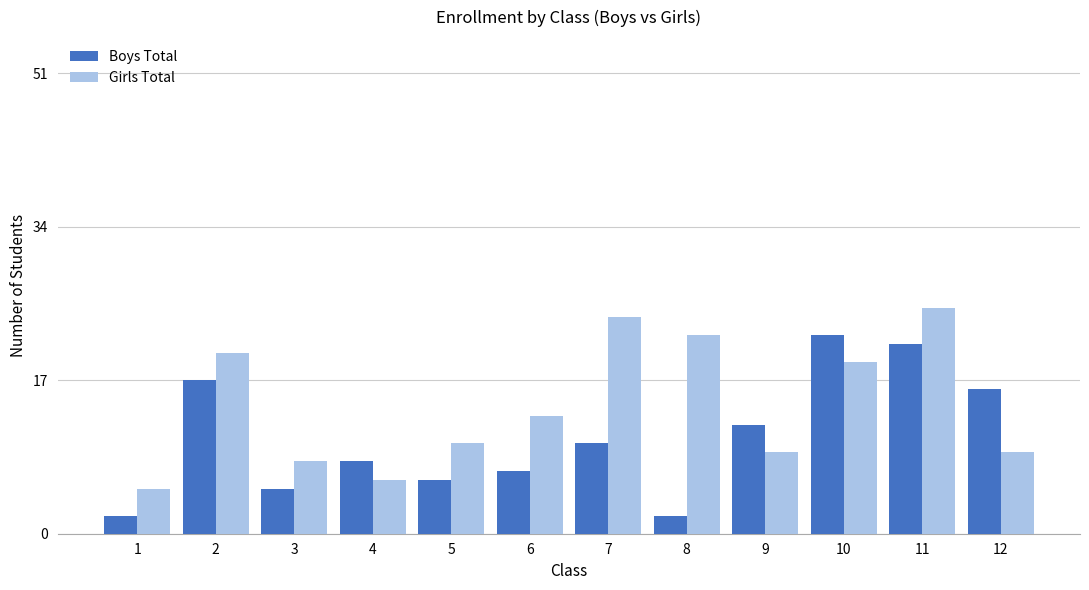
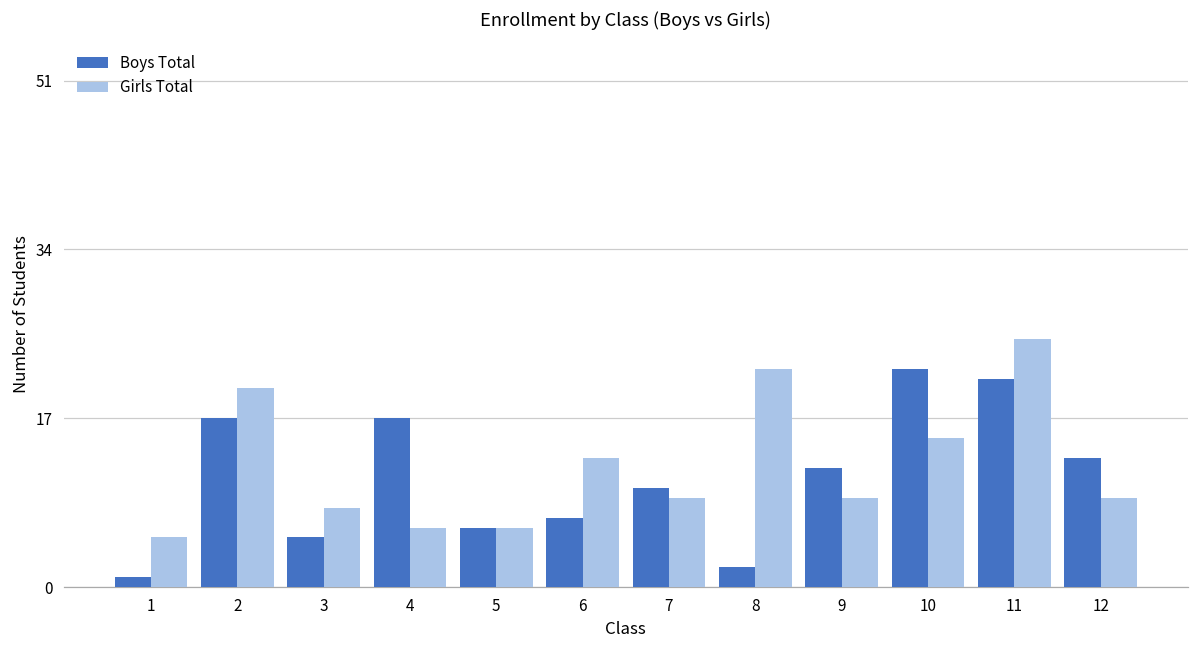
Boys Total, 1: 2 -> 1
Boys Total, 4: 8 -> 17
Girls Total, 5: 10 -> 6
Girls Total, 7: 24 -> 9
Girls Total, 10: 19 -> 15
Boys Total, 12: 16 -> 13
